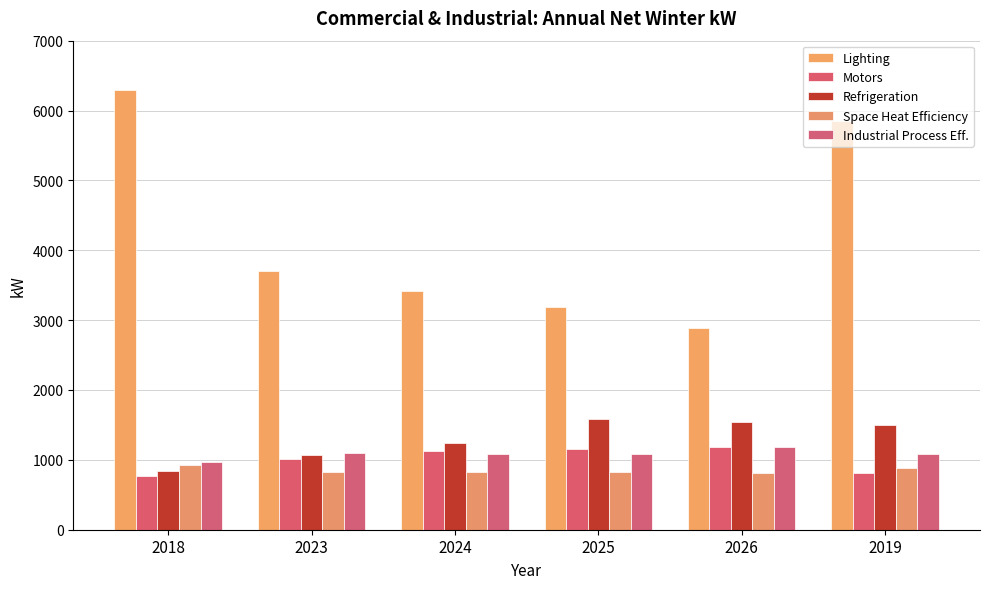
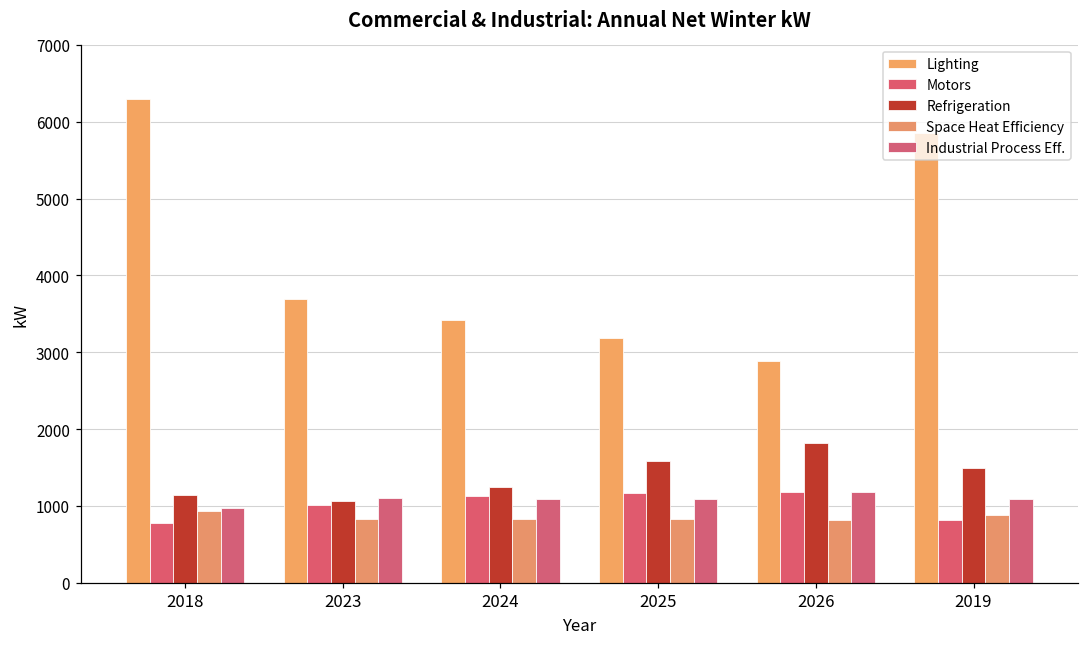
Refrigeration, 2018: 800 -> 1100
Refrigeration, 2026: 1500 -> 1800
